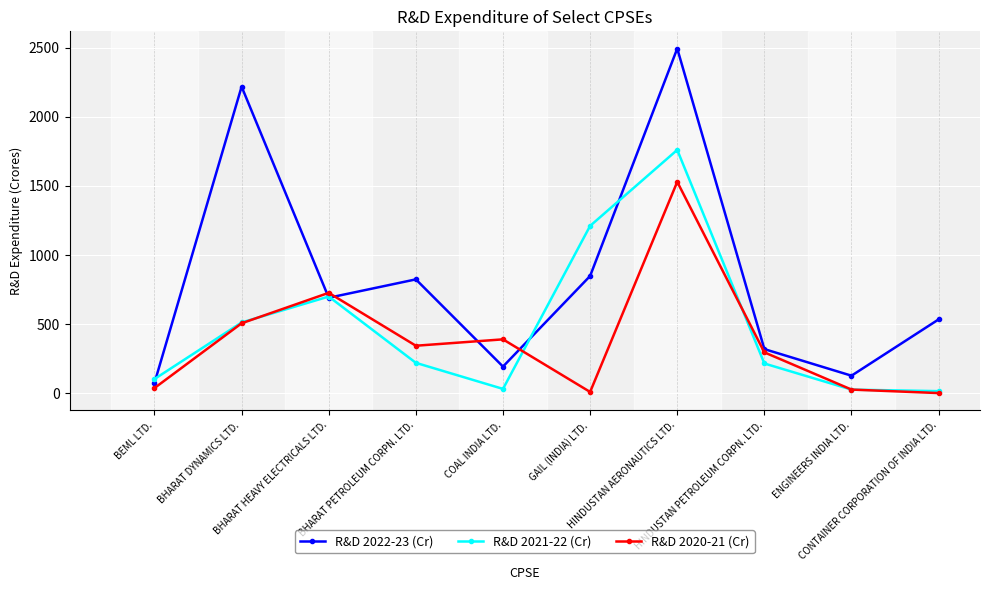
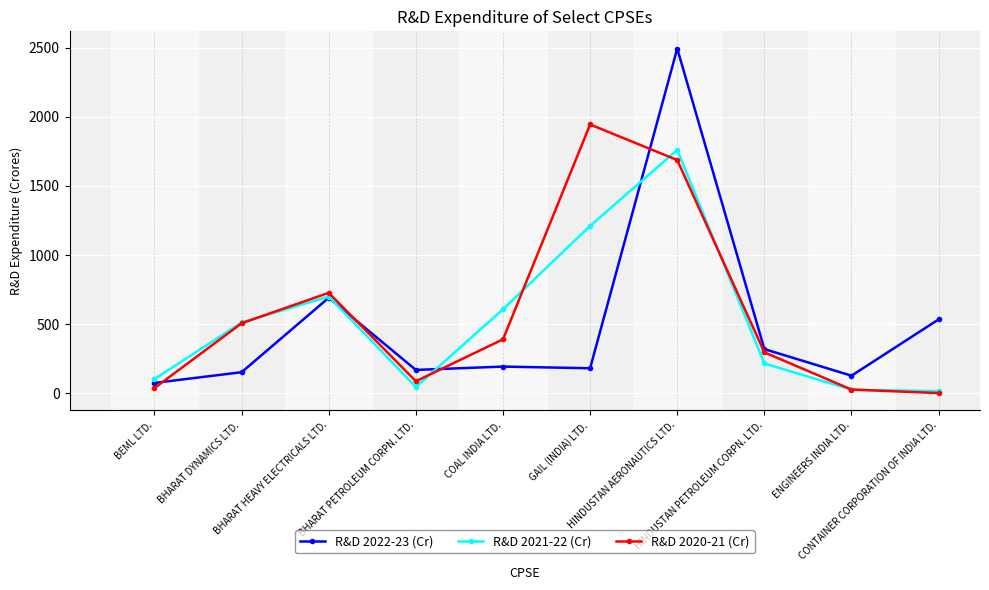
R&D 2022-23 (Cr), BHARAT DYNAMICS LTD.: 2220 -> 150
R&D 2022-23 (Cr), BHARAT PETROLEUM CORPN. LTD.: 820 -> 170
R&D 2021-22 (Cr), BHARAT PETROLEUM CORPN. LTD.: 220 -> 40
R&D 2020-21 (Cr), BHARAT PETROLEUM CORPN. LTD.: 340 -> 90
R&D 2021-22 (Cr), COAL INDIA LTD.: 30 -> 610
R&D 2022-23 (Cr), GAIL (INDIA) LTD.: 850 -> 180
R&D 2020-21 (Cr), GAIL (INDIA) LTD.: 10 -> 1940
R&D 2020-21 (Cr), HINDUSTAN AERONAUTICS LTD.: 1530 -> 1690
